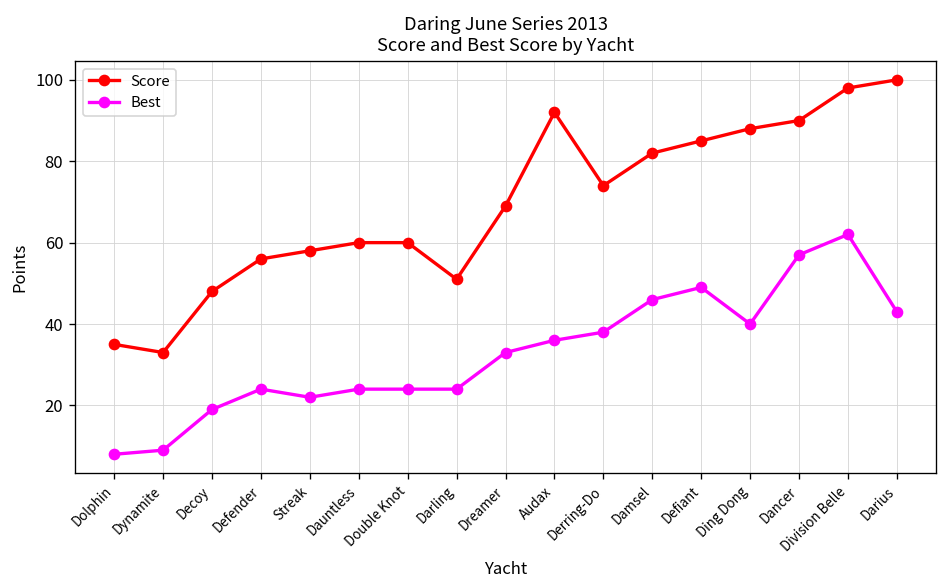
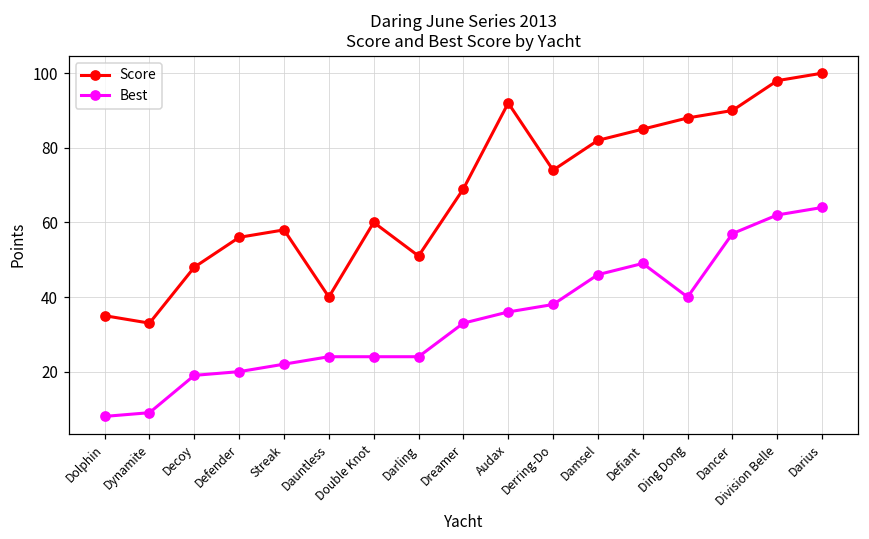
Best, Defender: 24 -> 20
Score, Dauntless: 60 -> 40
Best, Darius: 43 -> 64
